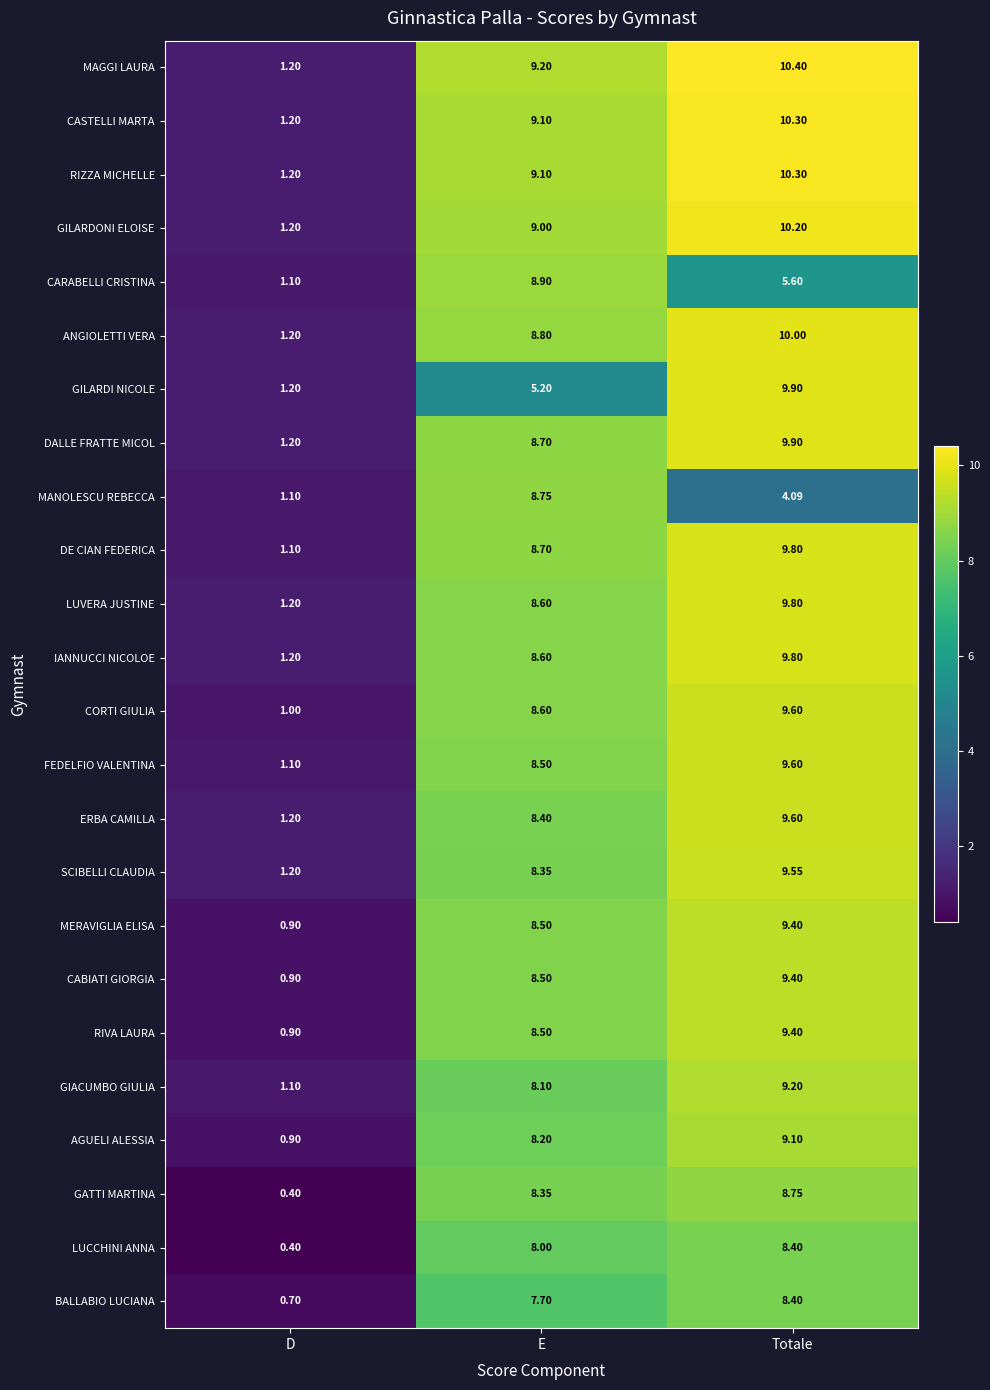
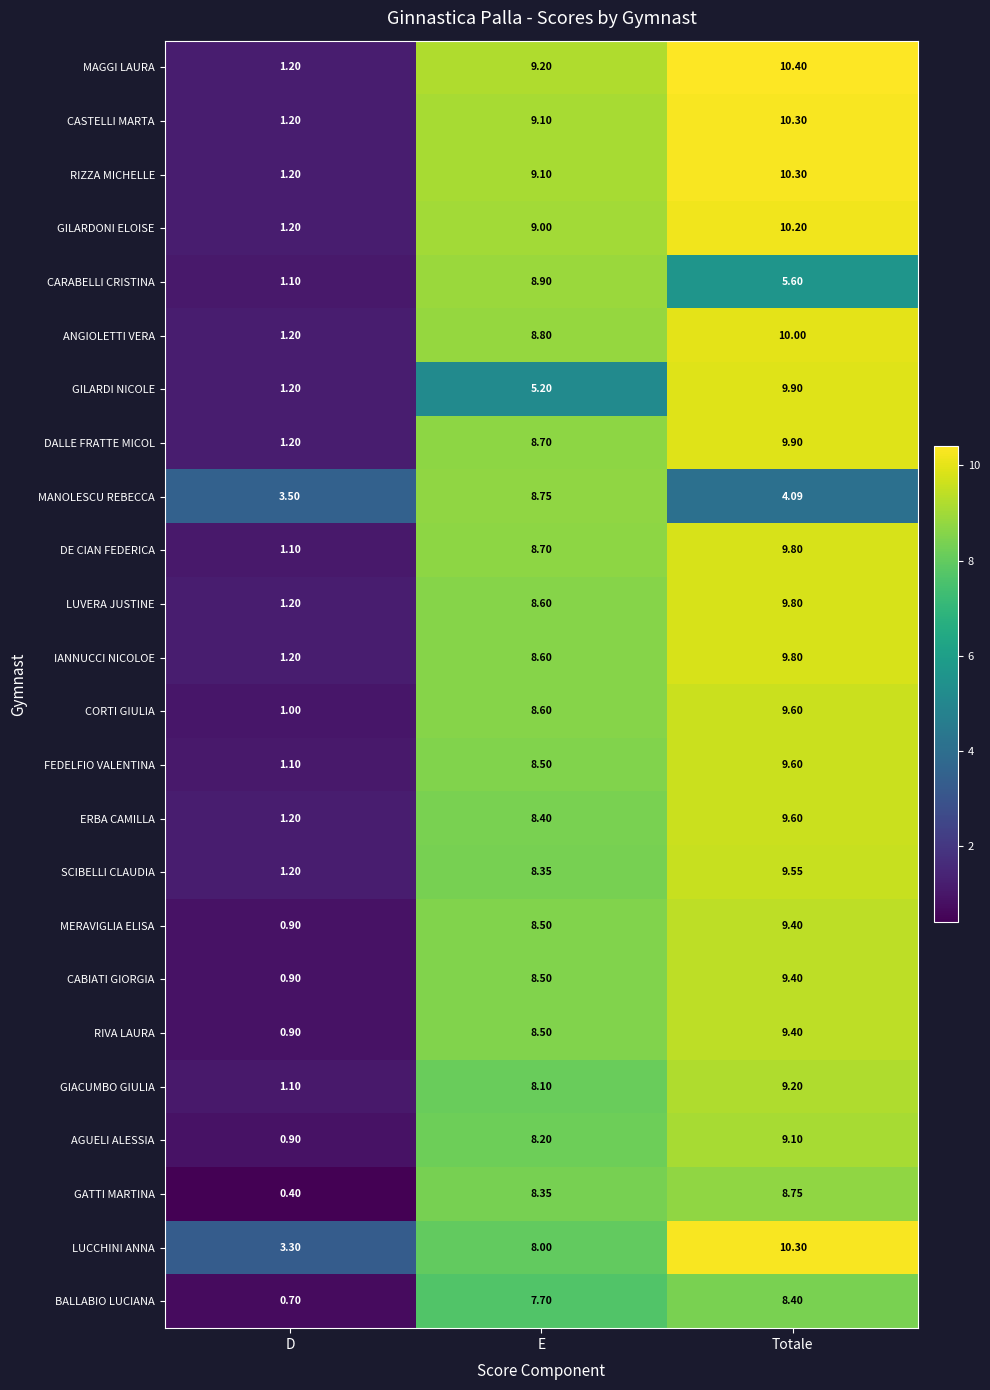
MANOLESCU REBECCA, D: 1.10 -> 3.50
LUCCHINI ANNA, D: 0.40 -> 3.30
LUCCHINI ANNA, Totale: 8.40 -> 10.30
